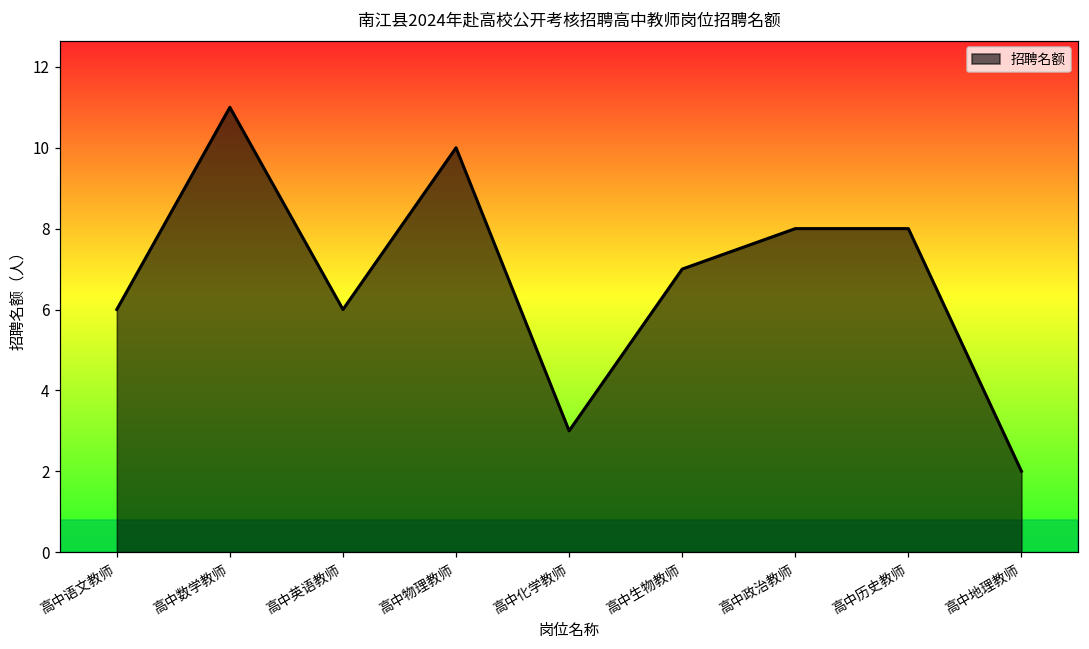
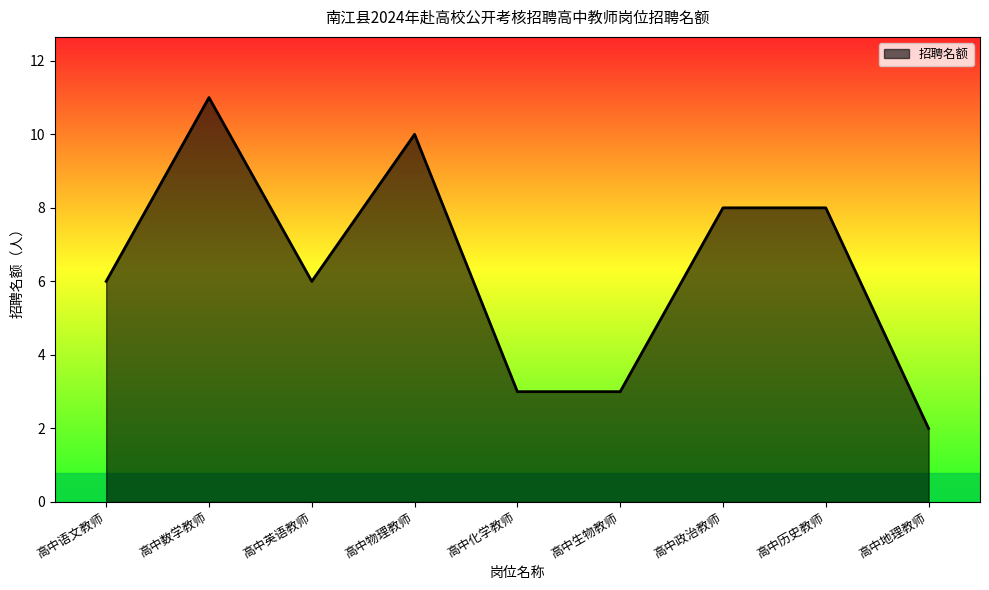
高中生物教师: 7 -> 3
